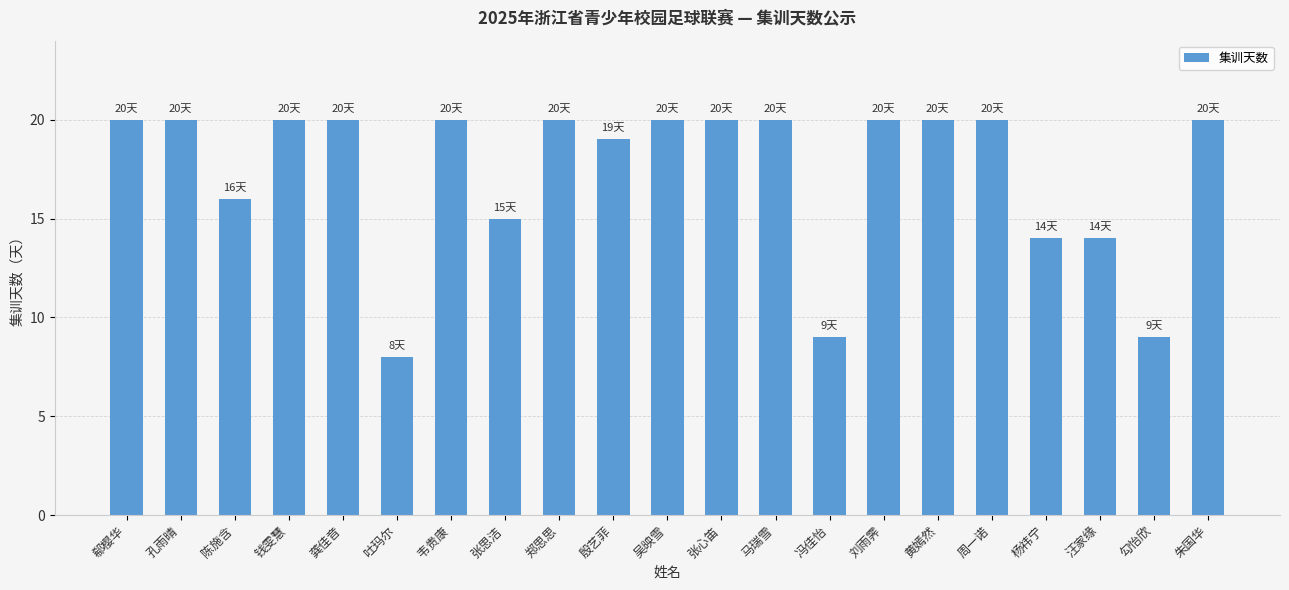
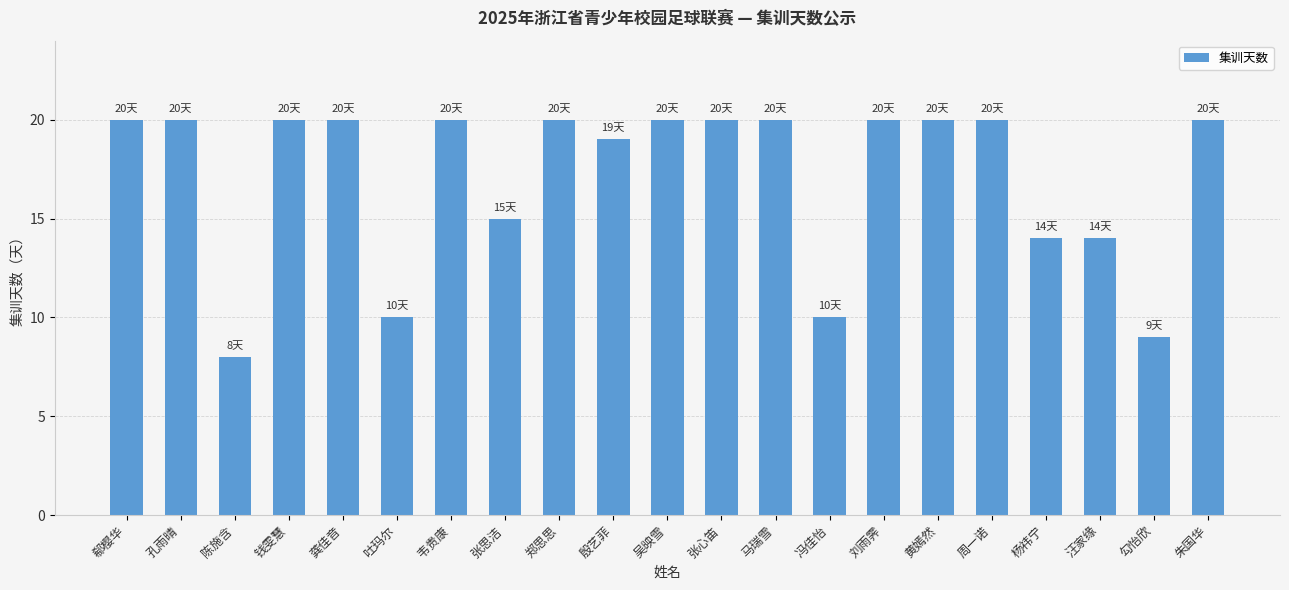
陈施含: 16天 -> 8天
吐玛尔: 8天 -> 10天
冯佳怡: 9天 -> 10天
